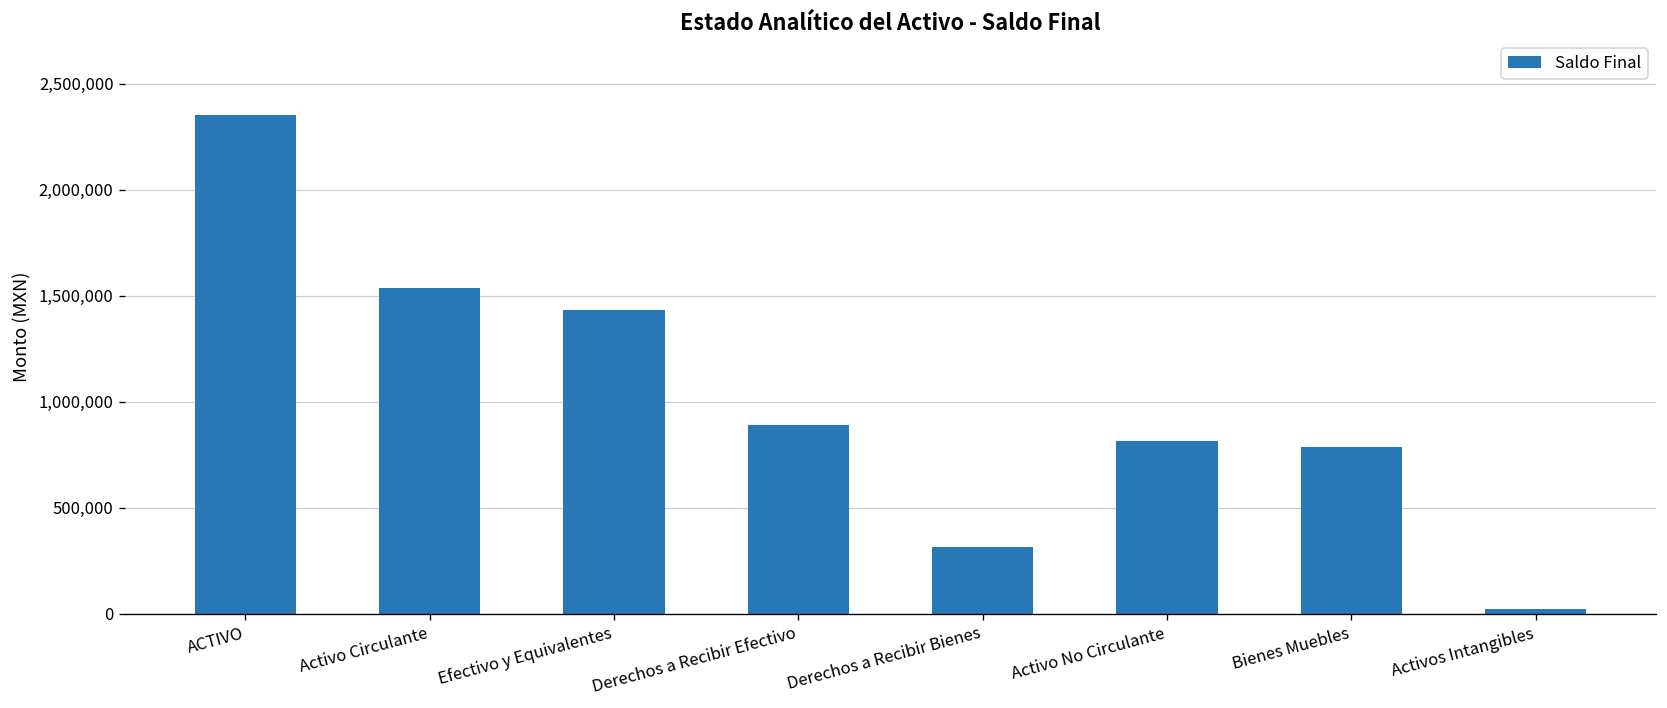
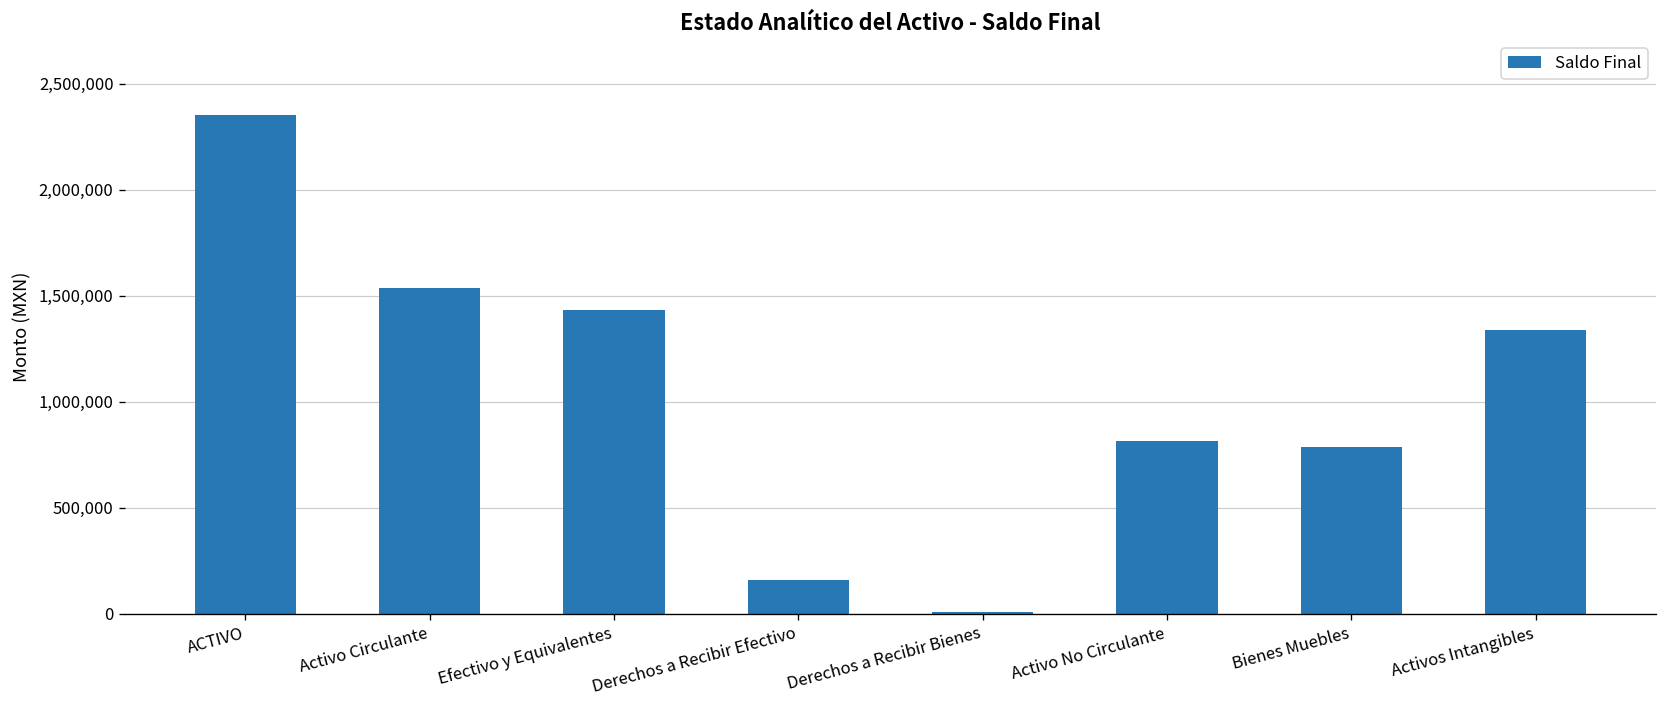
Derechos a Recibir Efectivo: 890,000 -> 160,000
Derechos a Recibir Bienes: 310,000 -> 10,000
Activos Intangibles: 20,000 -> 1,340,000
